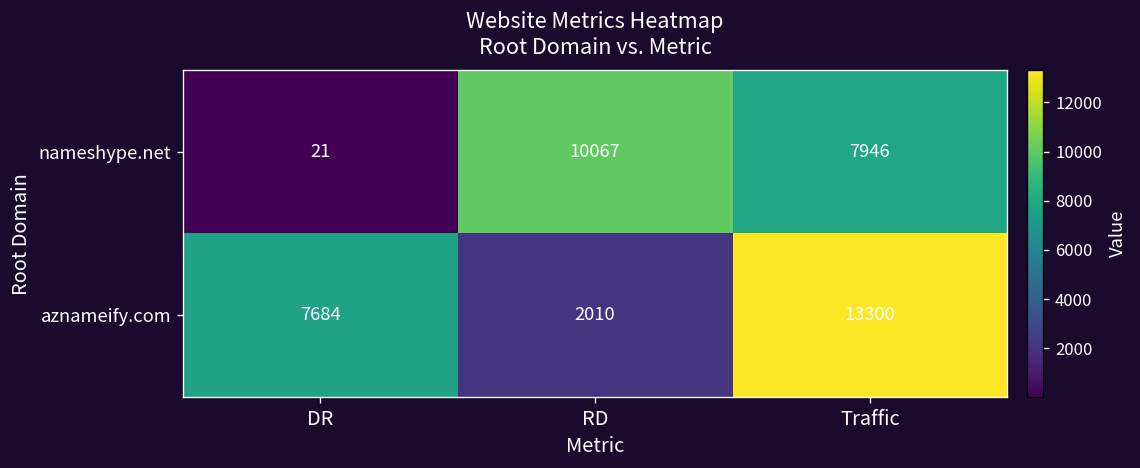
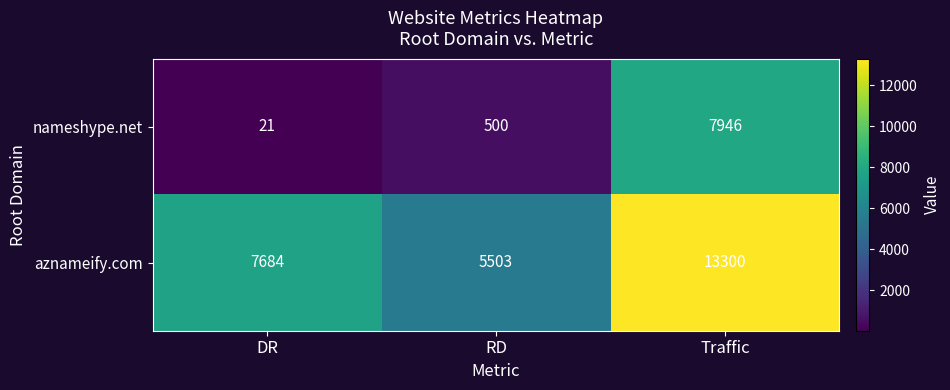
nameshype.net, RD: 10067 -> 500
aznameify.com, RD: 2010 -> 5503
